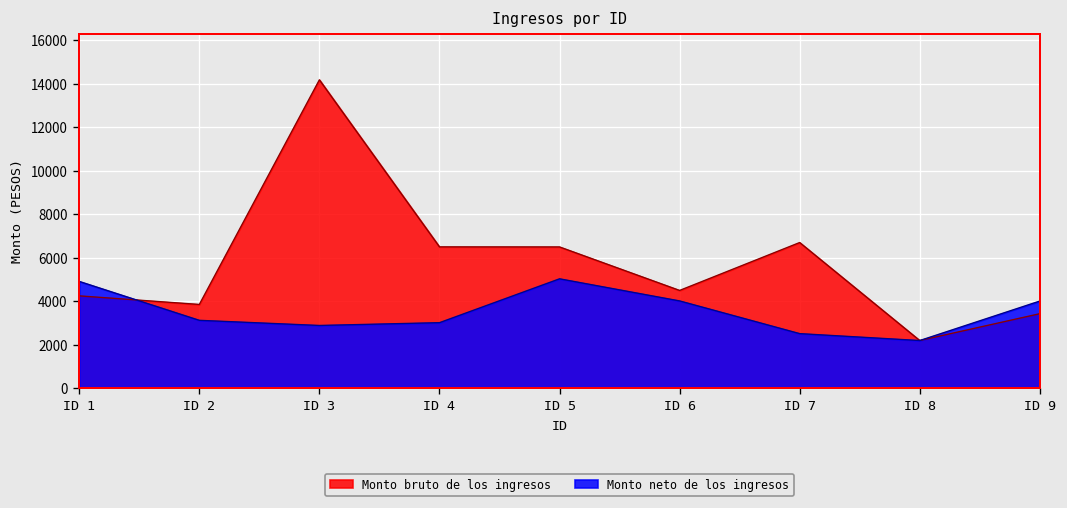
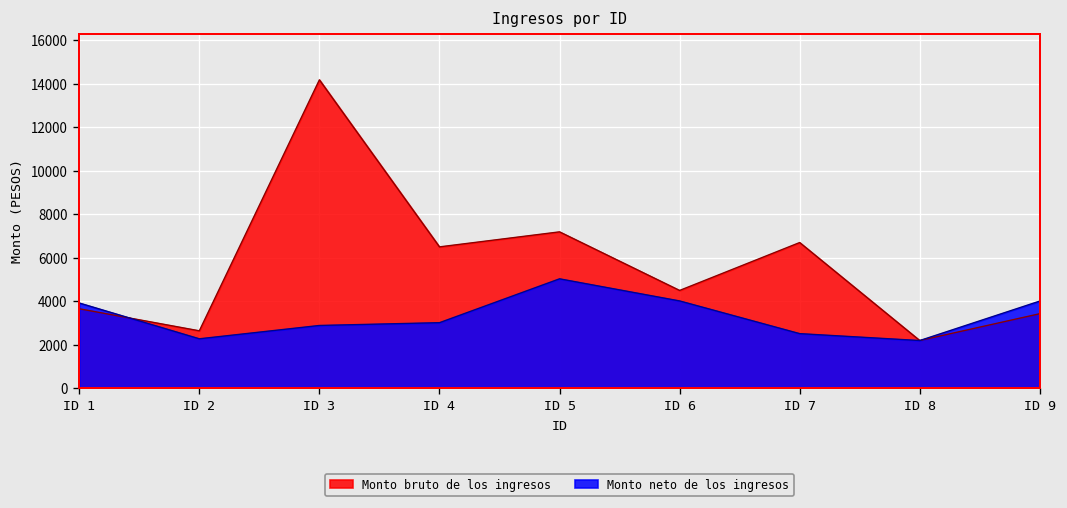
Monto bruto de los ingresos, ID 1: 4200 -> 3700
Monto neto de los ingresos, ID 1: 4900 -> 3900
Monto bruto de los ingresos, ID 2: 3900 -> 2600
Monto neto de los ingresos, ID 2: 3100 -> 2300
Monto bruto de los ingresos, ID 5: 6500 -> 7200
